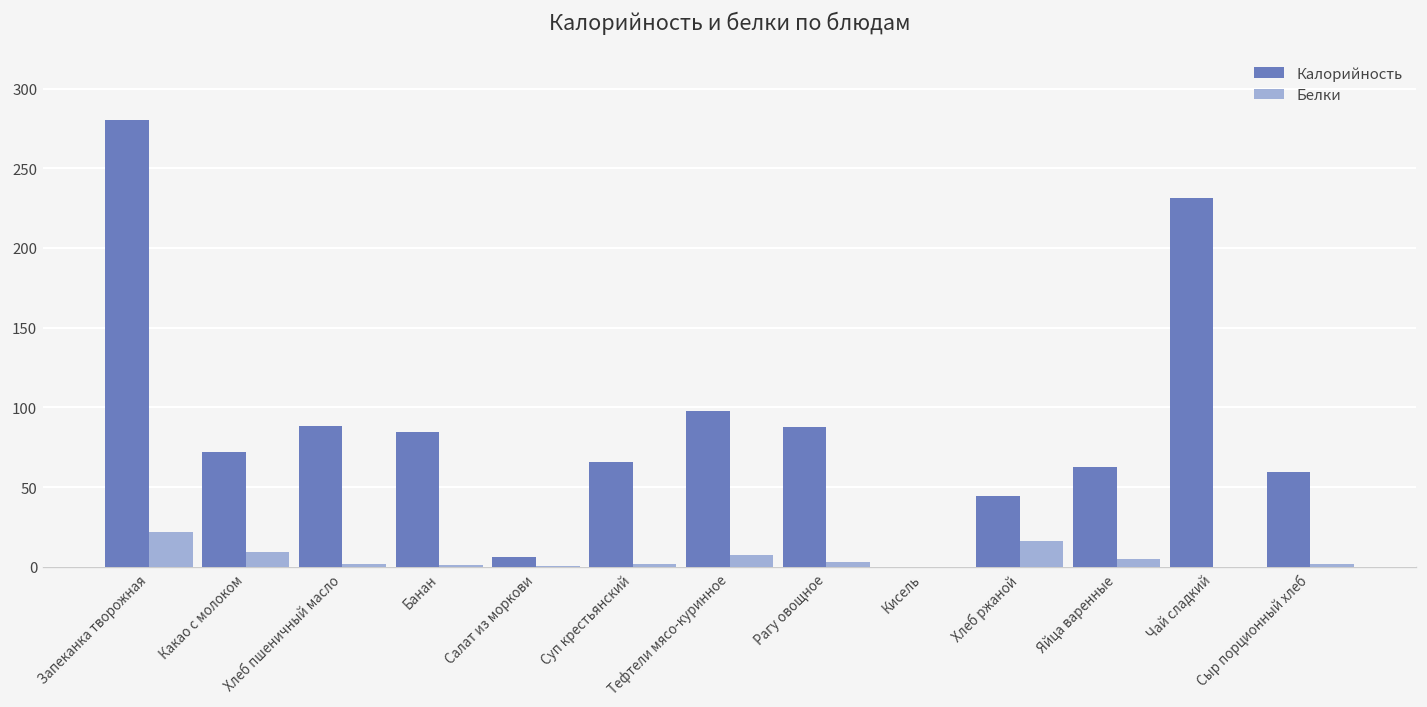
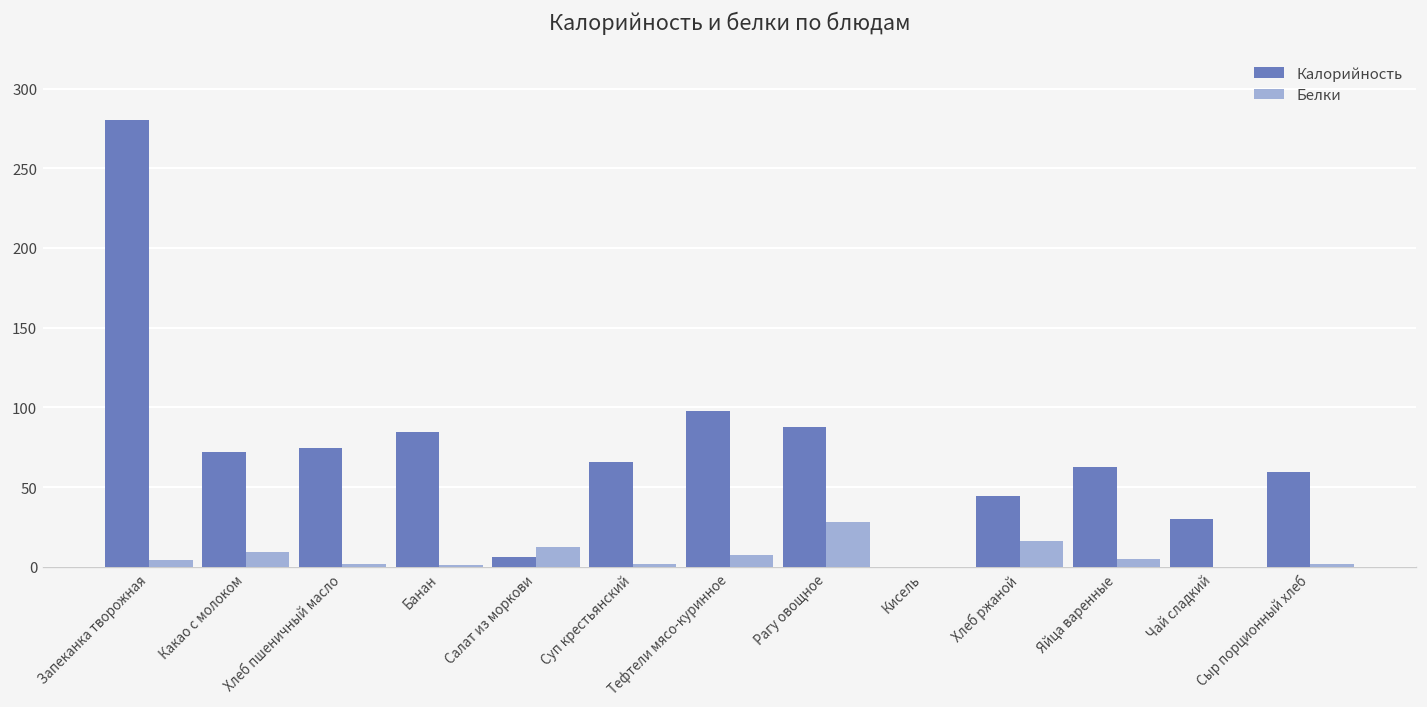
Белки, Запеканка творожная: 22 -> 4
Калорийность, Хлеб пшеничный масло: 88 -> 74
Белки, Салат из моркови: 0 -> 12
Белки, Рагу овощное: 3 -> 28
Калорийность, Чай сладкий: 231 -> 30
